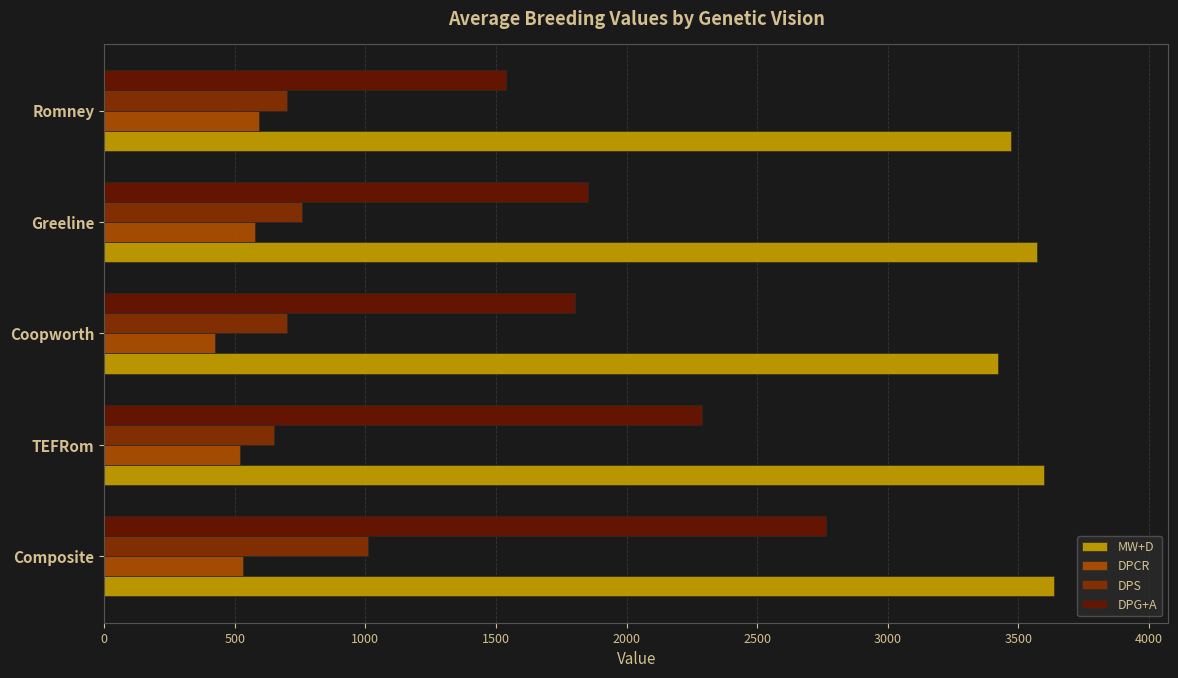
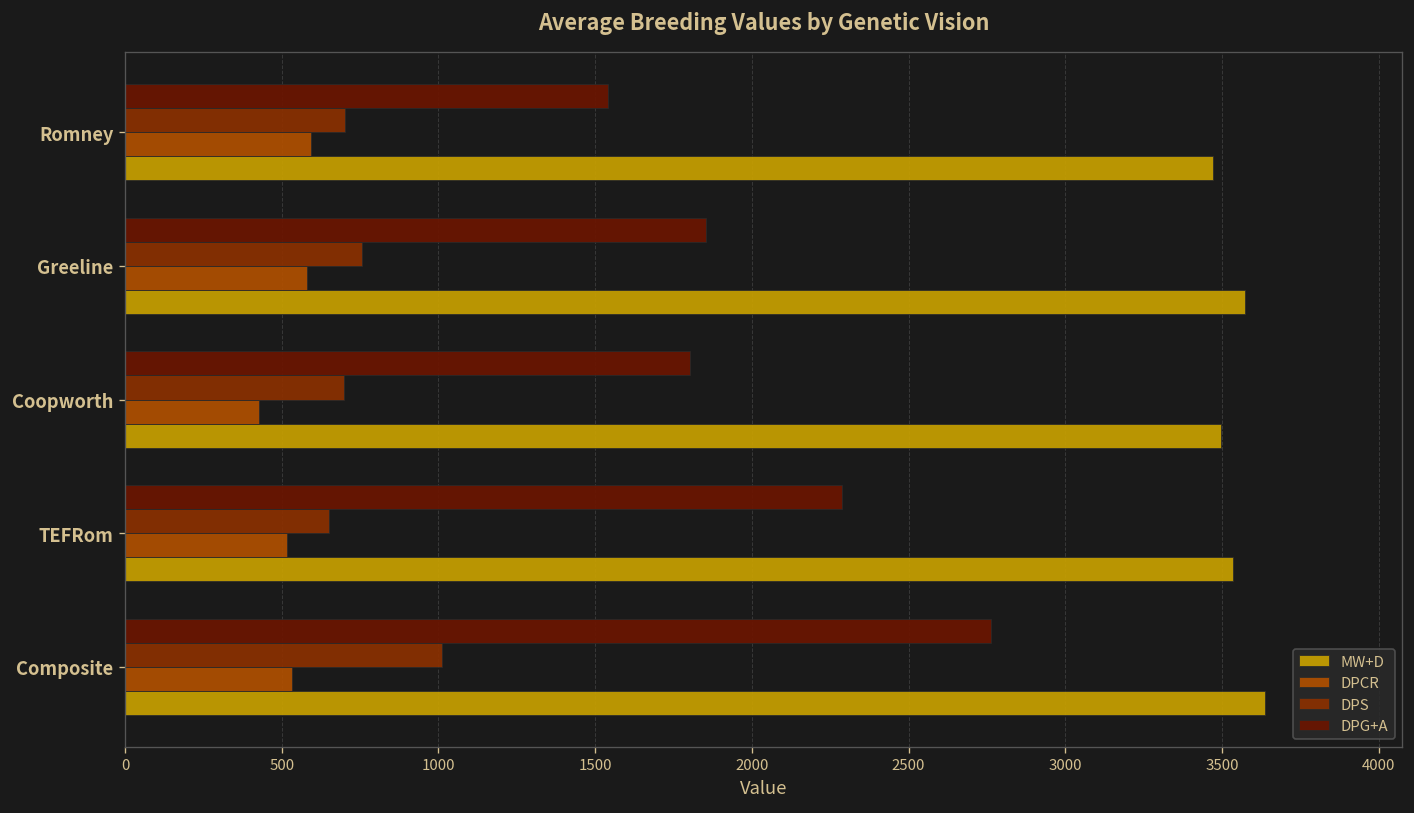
MW+D, Coopworth: 3420 -> 3500
MW+D, TEFRom: 3600 -> 3530
